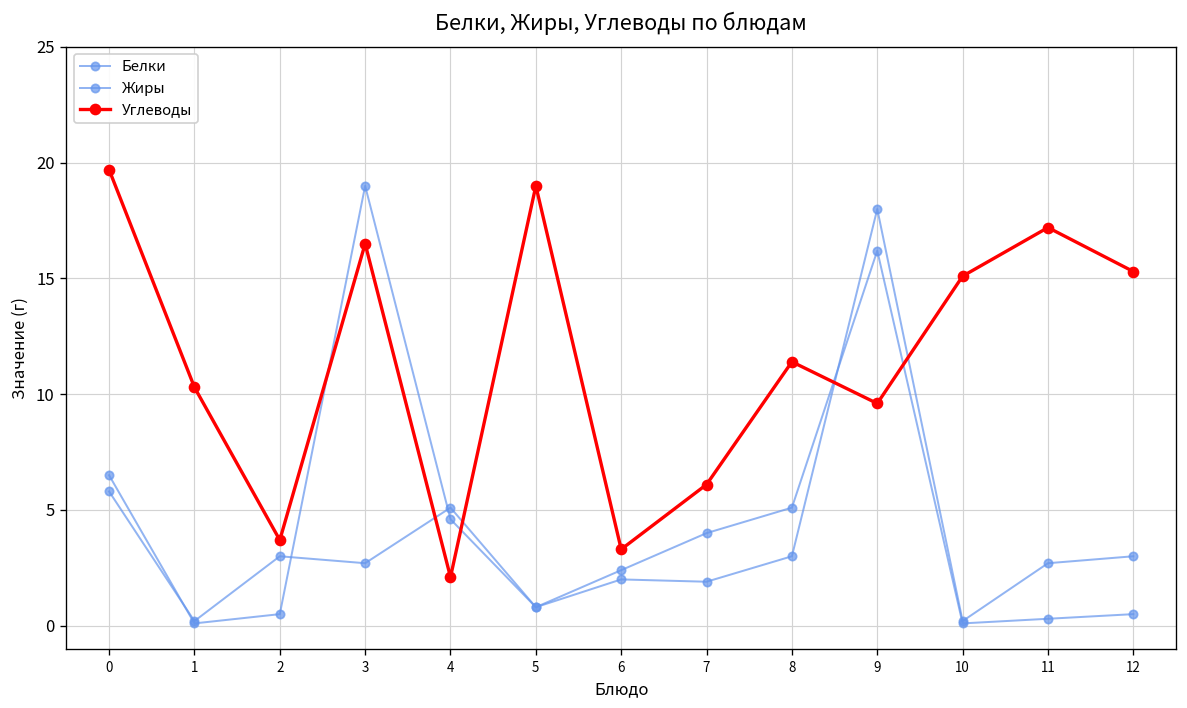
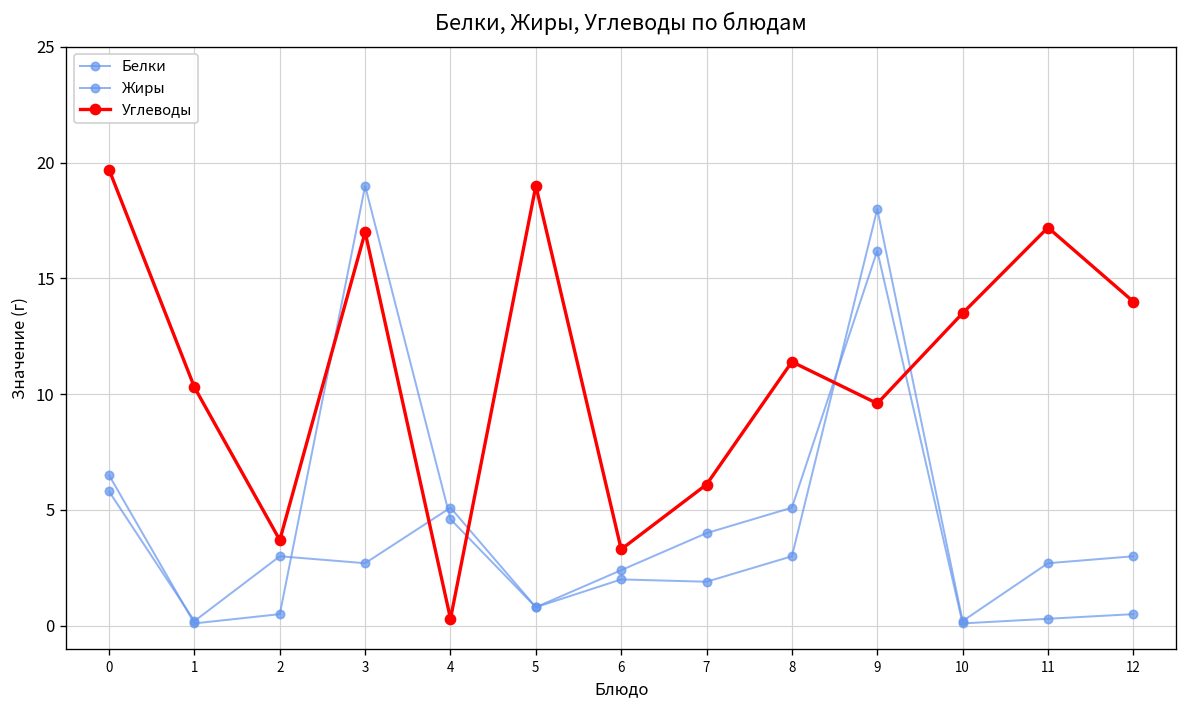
Углеводы, 3: 16.5 -> 17.0
Углеводы, 4: 2.1 -> 0.3
Углеводы, 10: 15.1 -> 13.5
Углеводы, 12: 15.3 -> 14.0
